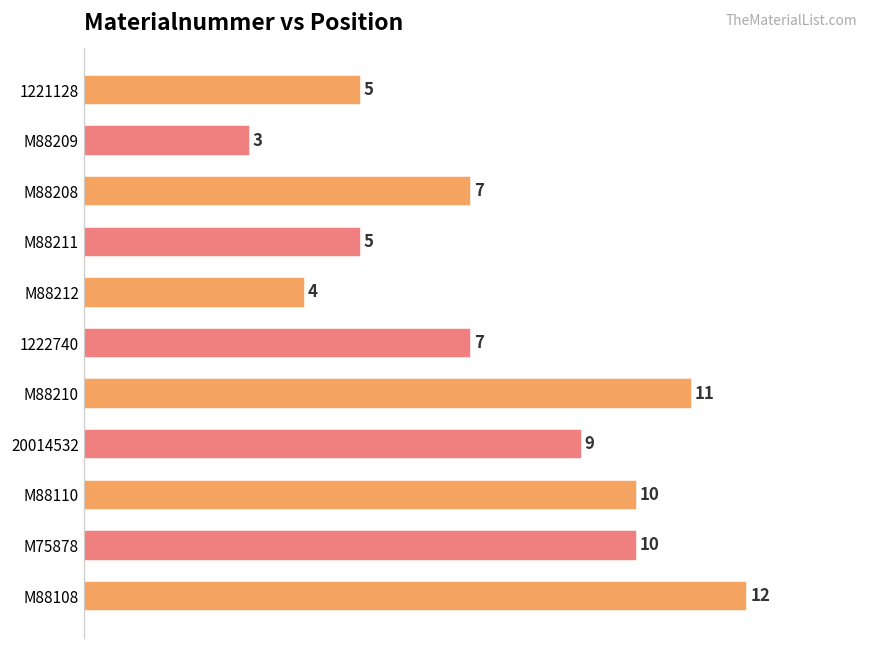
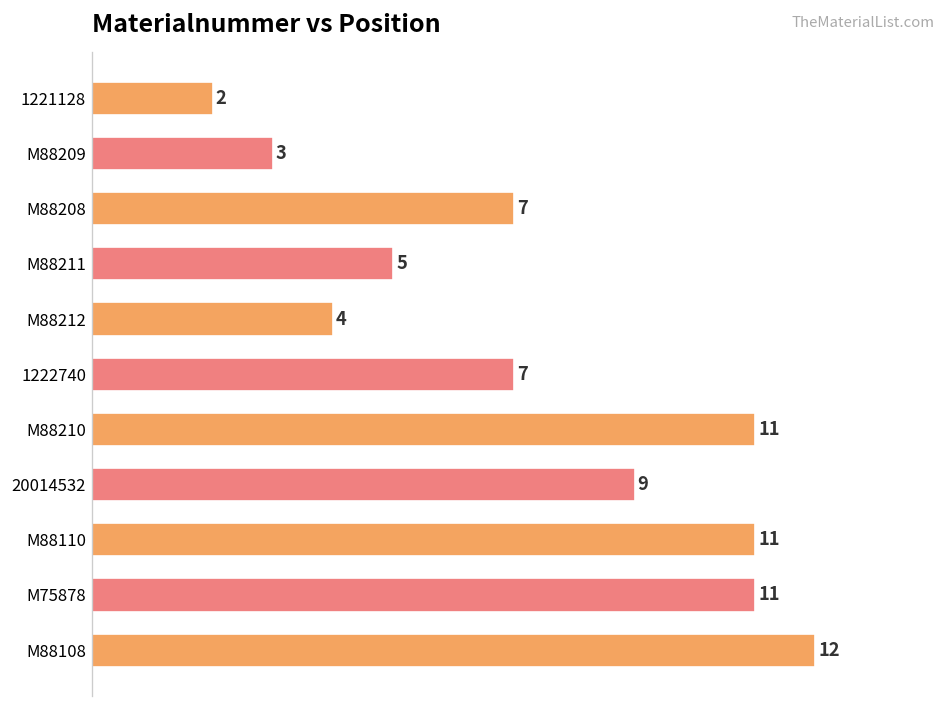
1221128: 5 -> 2
M88110: 10 -> 11
M75878: 10 -> 11
